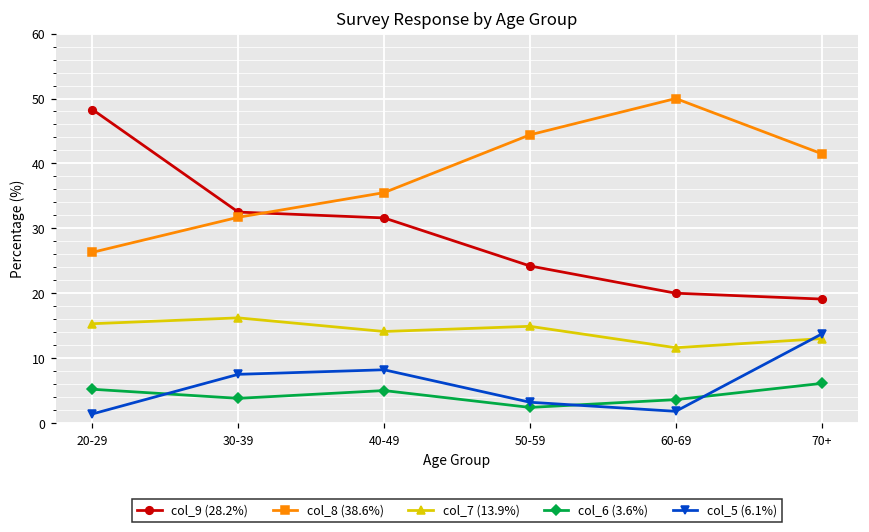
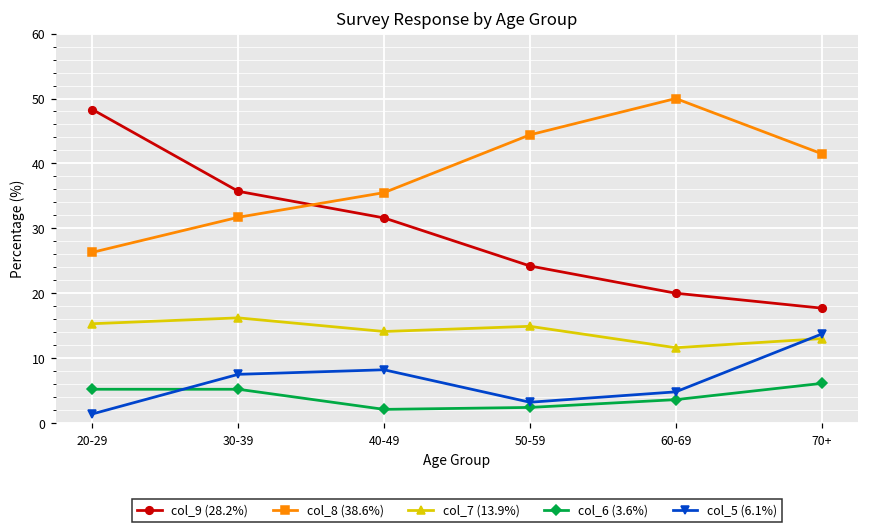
col_9 (28.2%), 30-39: 33 -> 36
col_6 (3.6%), 30-39: 4 -> 5
col_6 (3.6%), 40-49: 5 -> 2
col_5 (6.1%), 60-69: 2 -> 5
col_9 (28.2%), 70+: 19 -> 18
